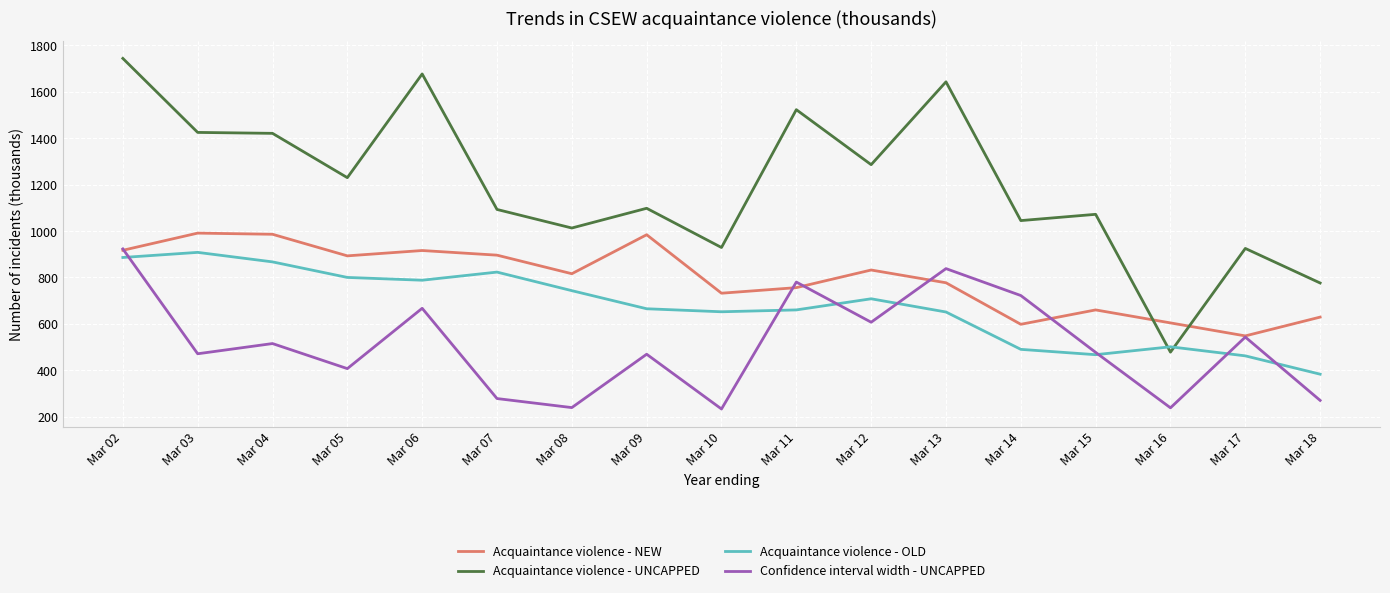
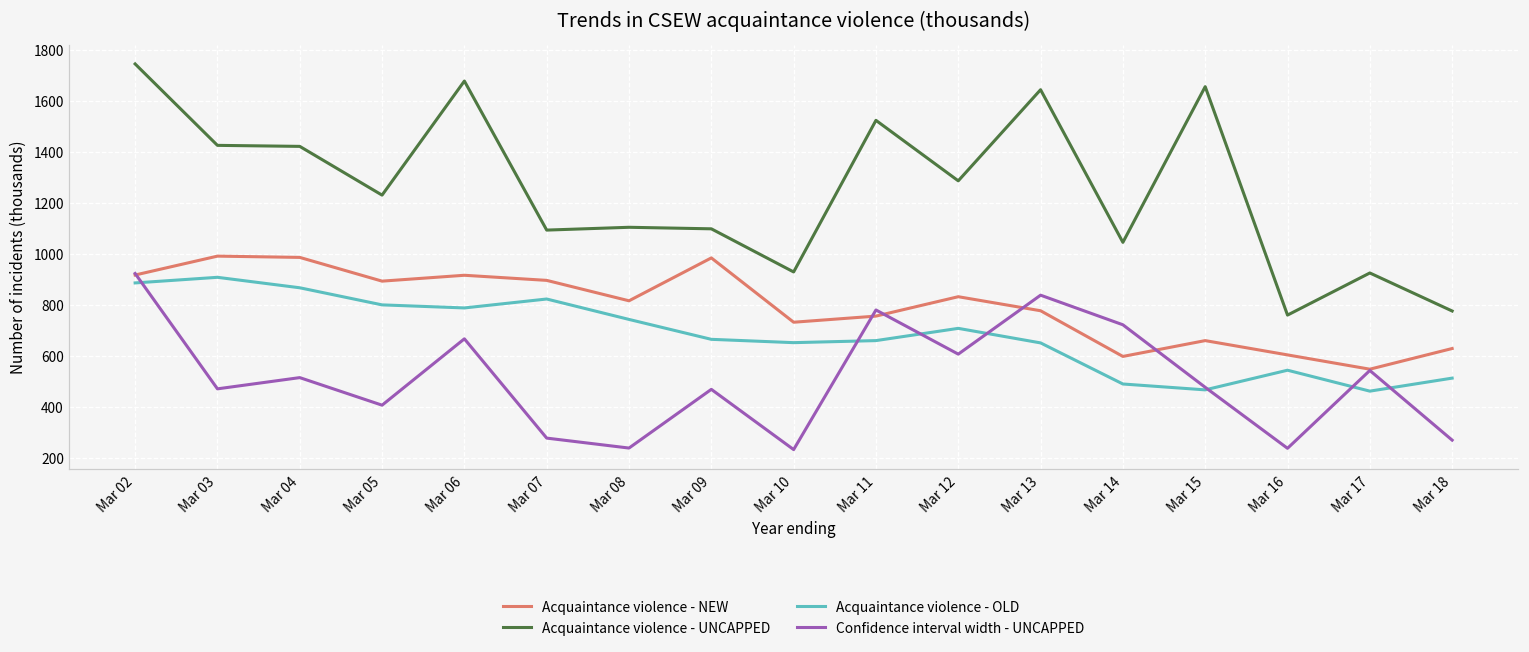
Acquaintance violence - UNCAPPED, Mar 08: 1010 -> 1100
Acquaintance violence - UNCAPPED, Mar 15: 1070 -> 1660
Acquaintance violence - UNCAPPED, Mar 16: 480 -> 760
Acquaintance violence - OLD, Mar 16: 500 -> 540
Acquaintance violence - OLD, Mar 18: 380 -> 510
